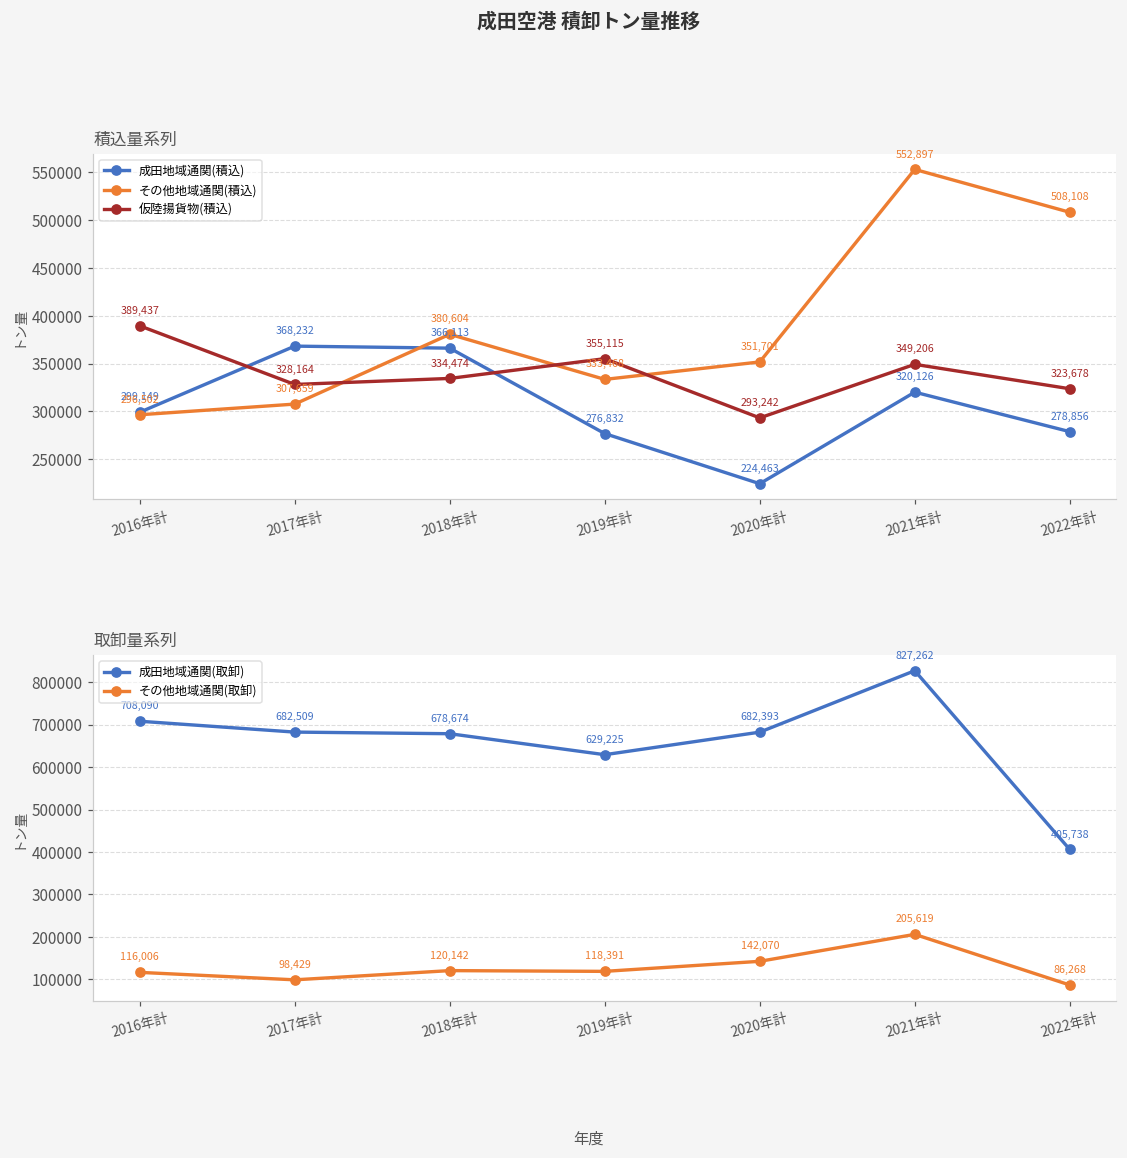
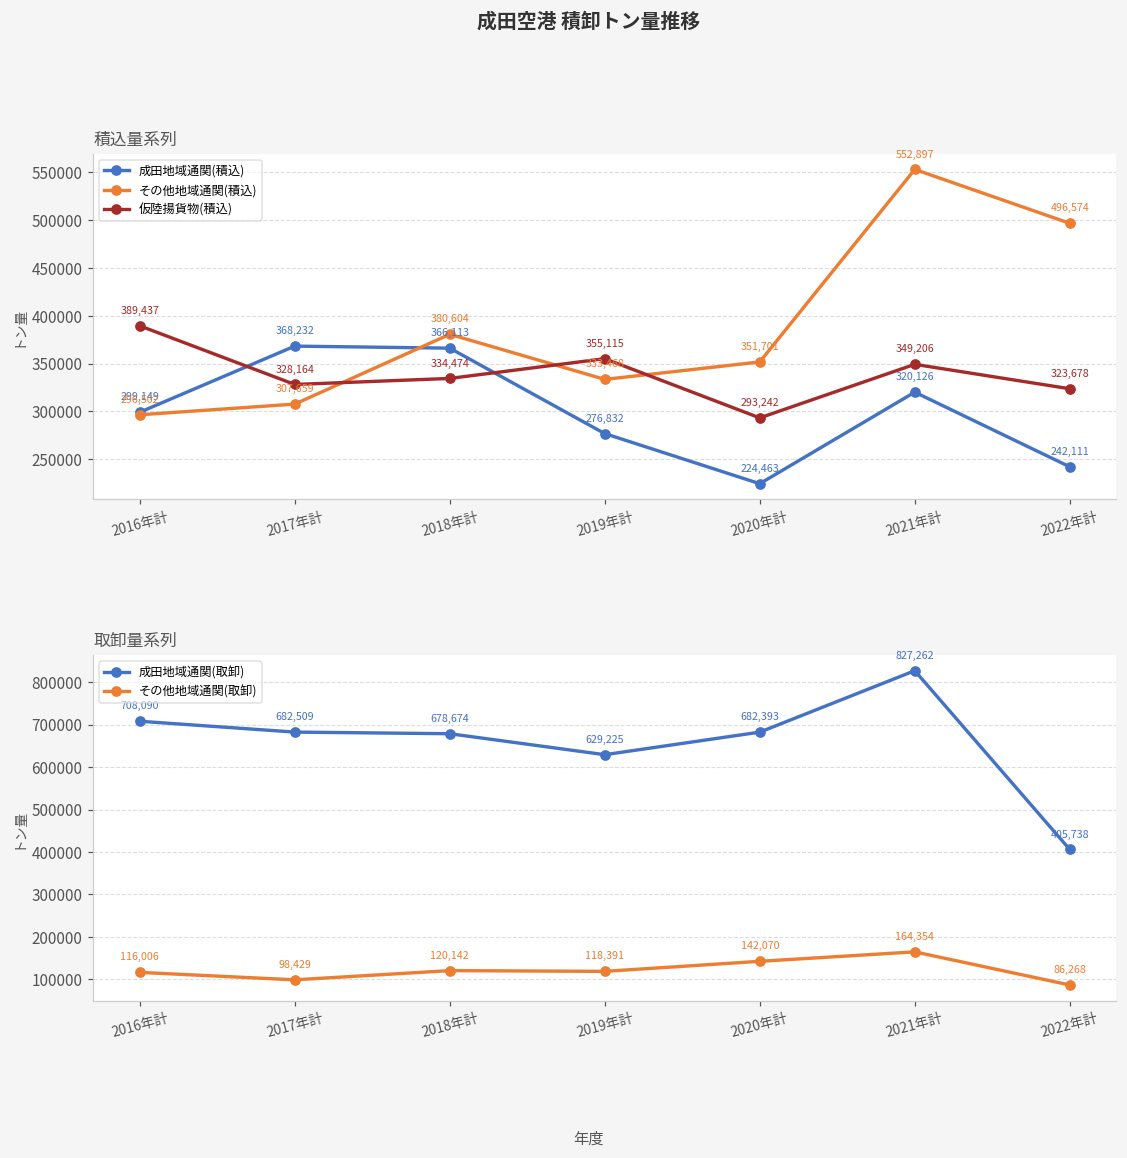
積込量系列, 成田地域通関(積込), 2022年計: 278,856 -> 242,111
積込量系列, その他地域通関(積込), 2022年計: 508,108 -> 496,574
取卸量系列, その他地域通関(取卸), 2021年計: 205,619 -> 164,354
